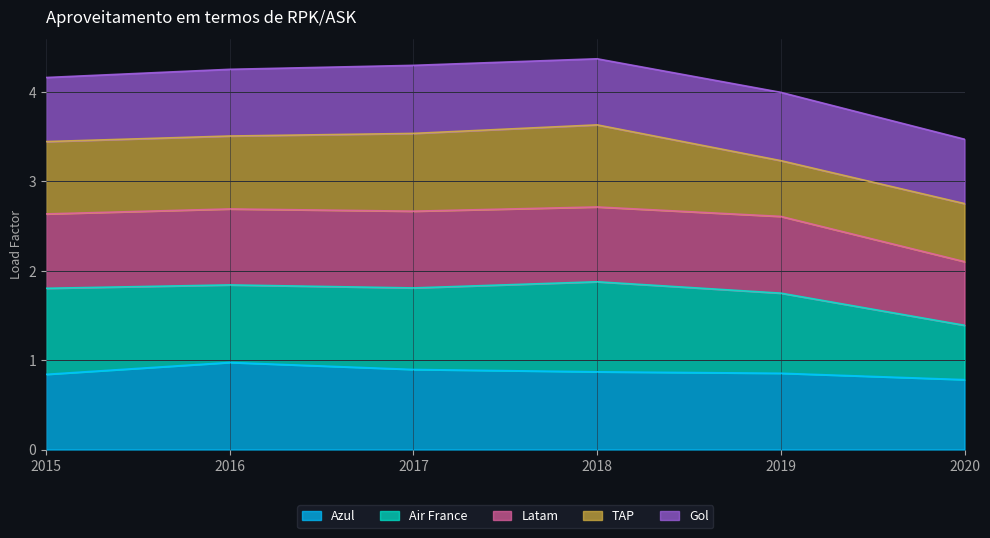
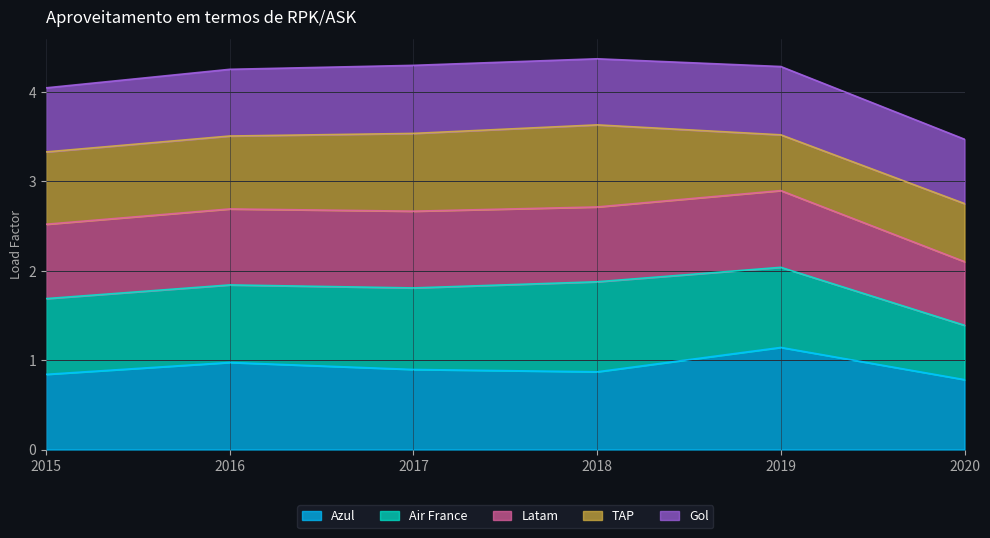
Air France, 2015: 1.0 -> 0.8
Azul, 2019: 0.9 -> 1.1
